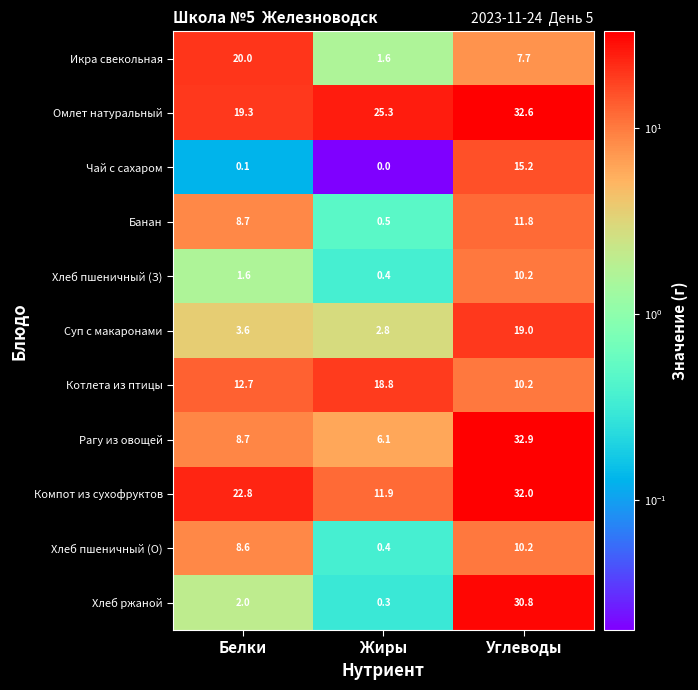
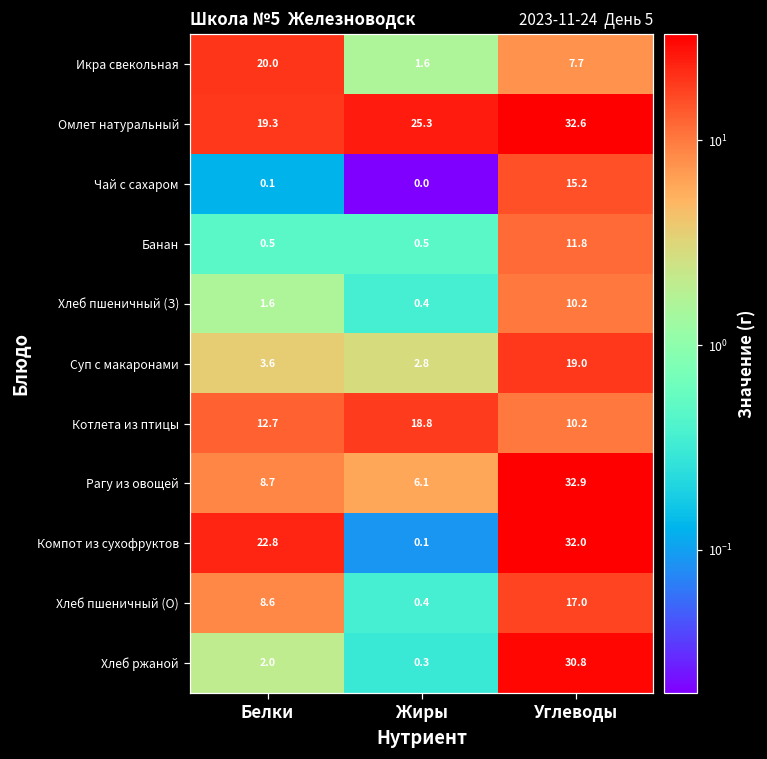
Банан, Белки: 8.7 -> 0.5
Компот из сухофруктов, Жиры: 11.9 -> 0.1
Хлеб пшеничный (О), Углеводы: 10.2 -> 17.0
